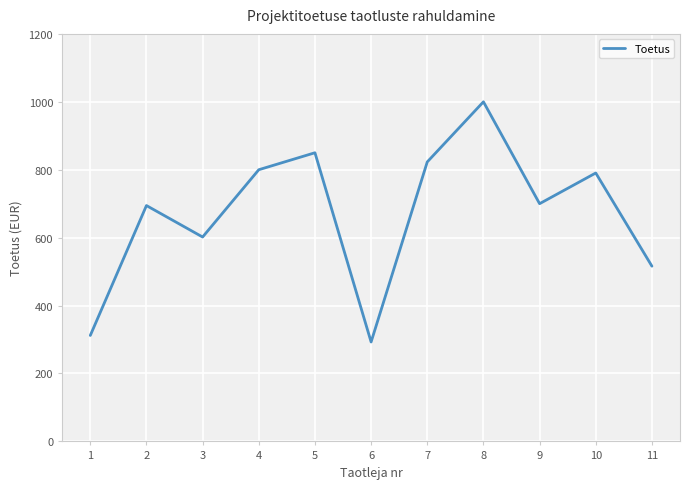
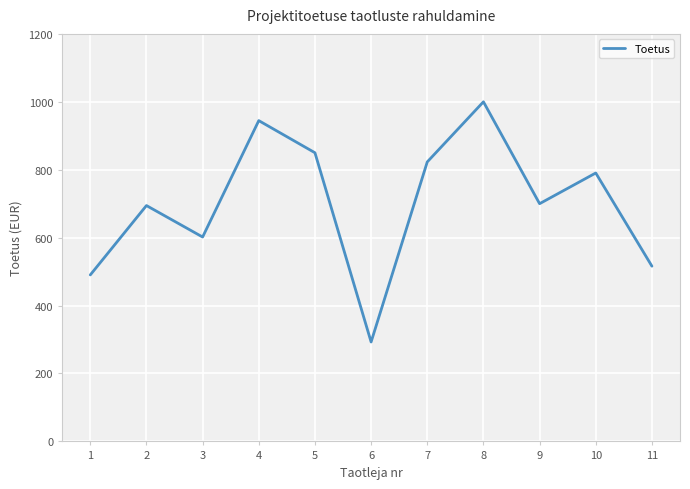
1: 310 -> 490
4: 800 -> 940
